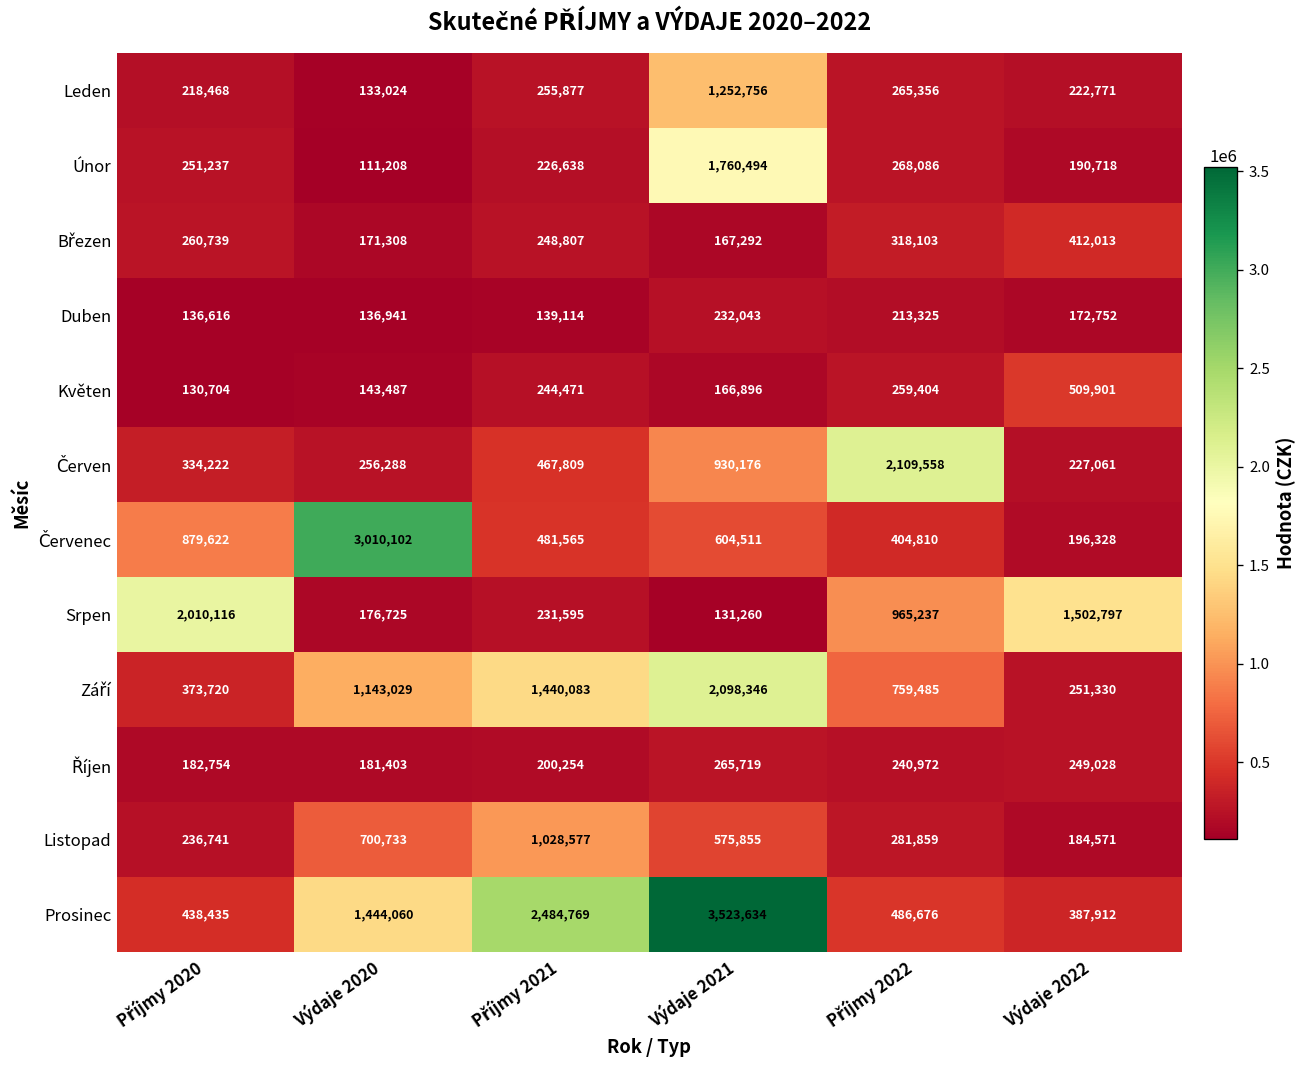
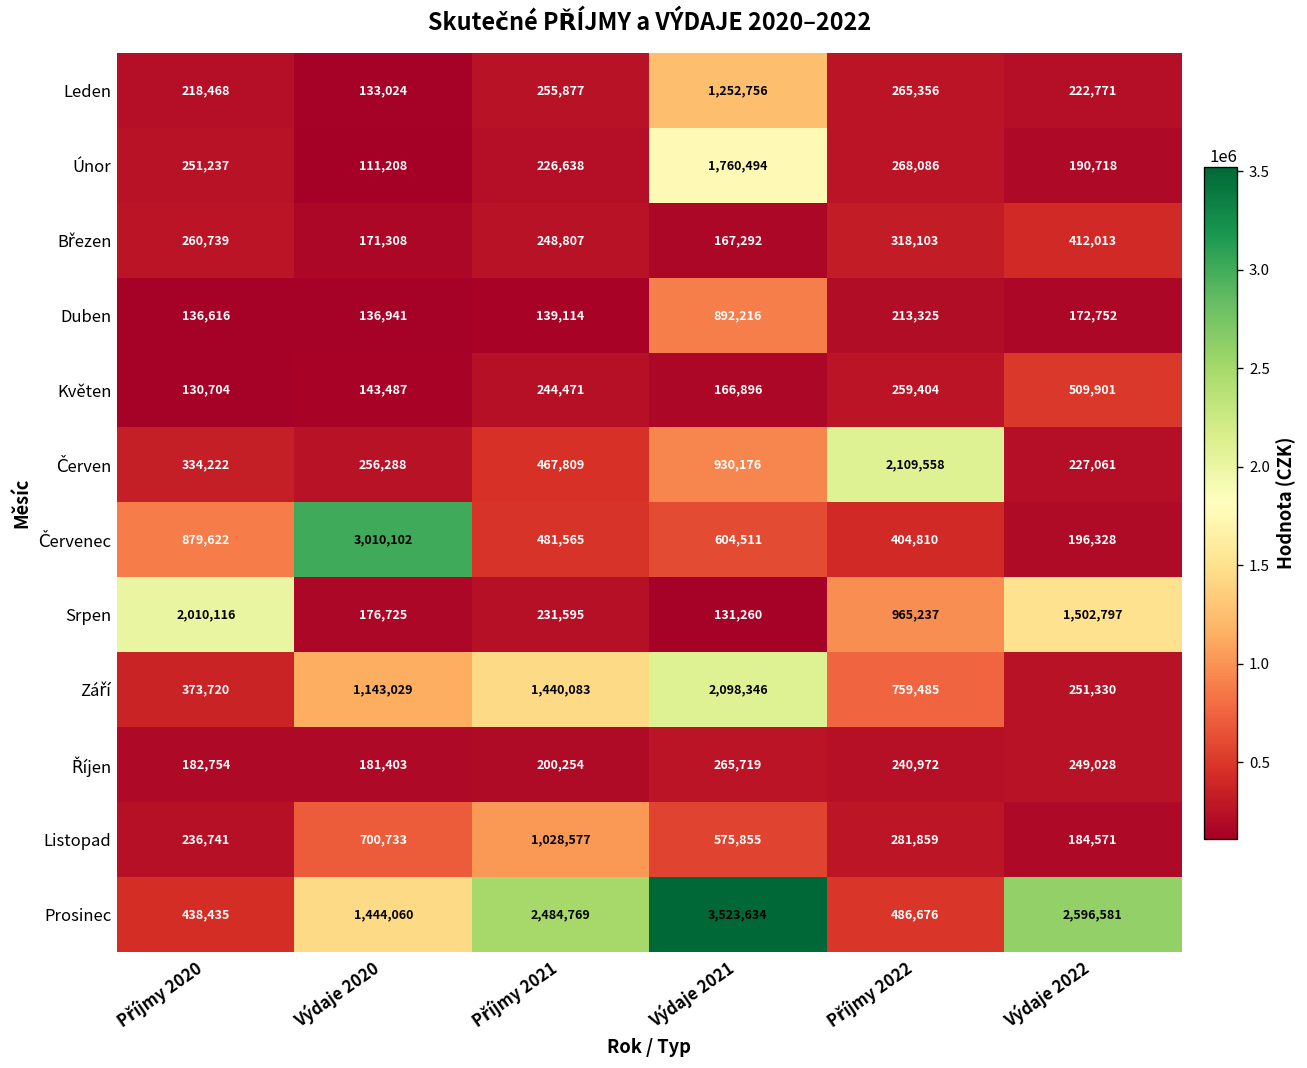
Duben, Výdaje 2021: 232,043 -> 892,216
Prosinec, Výdaje 2022: 387,912 -> 2,596,581
